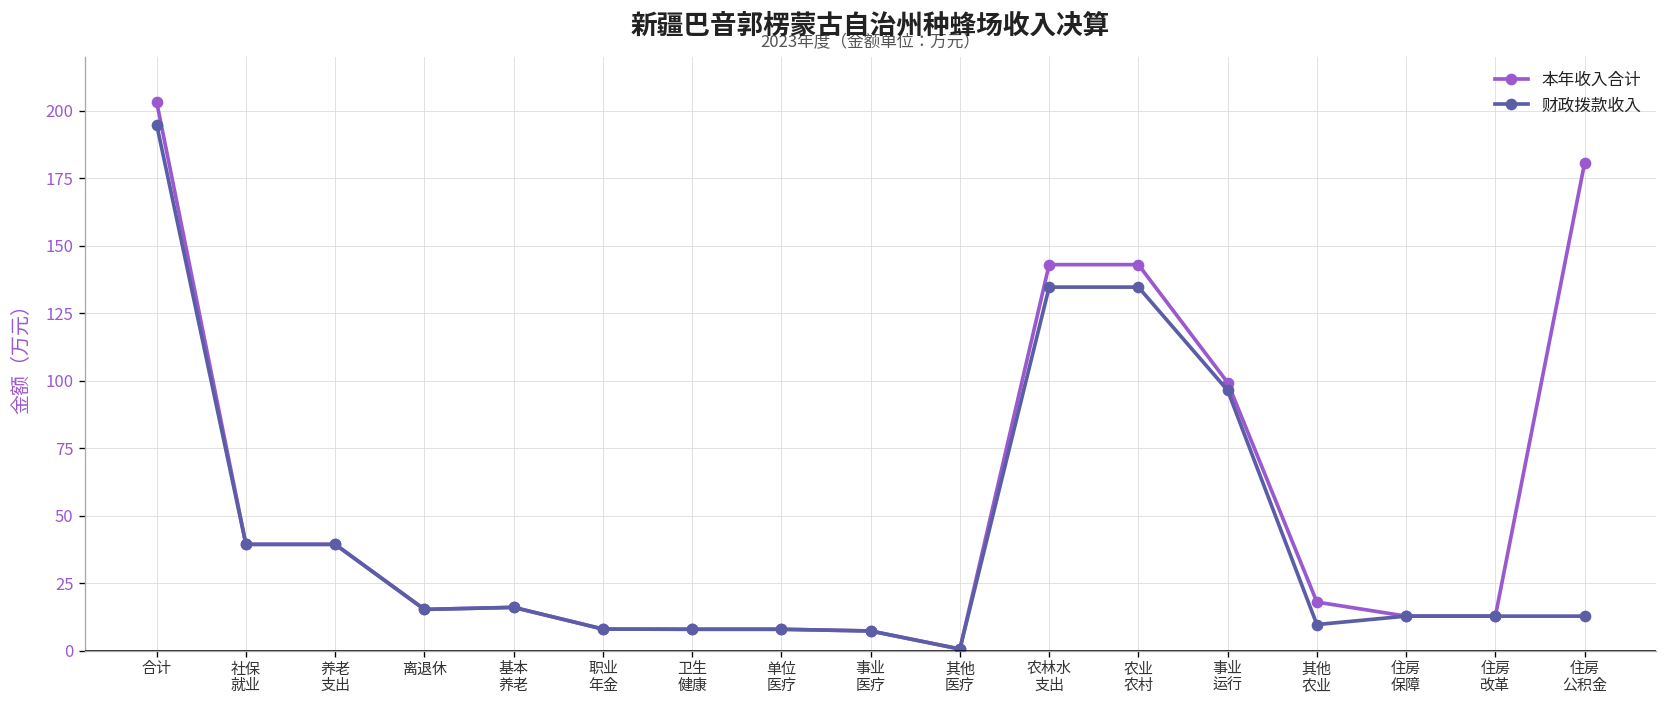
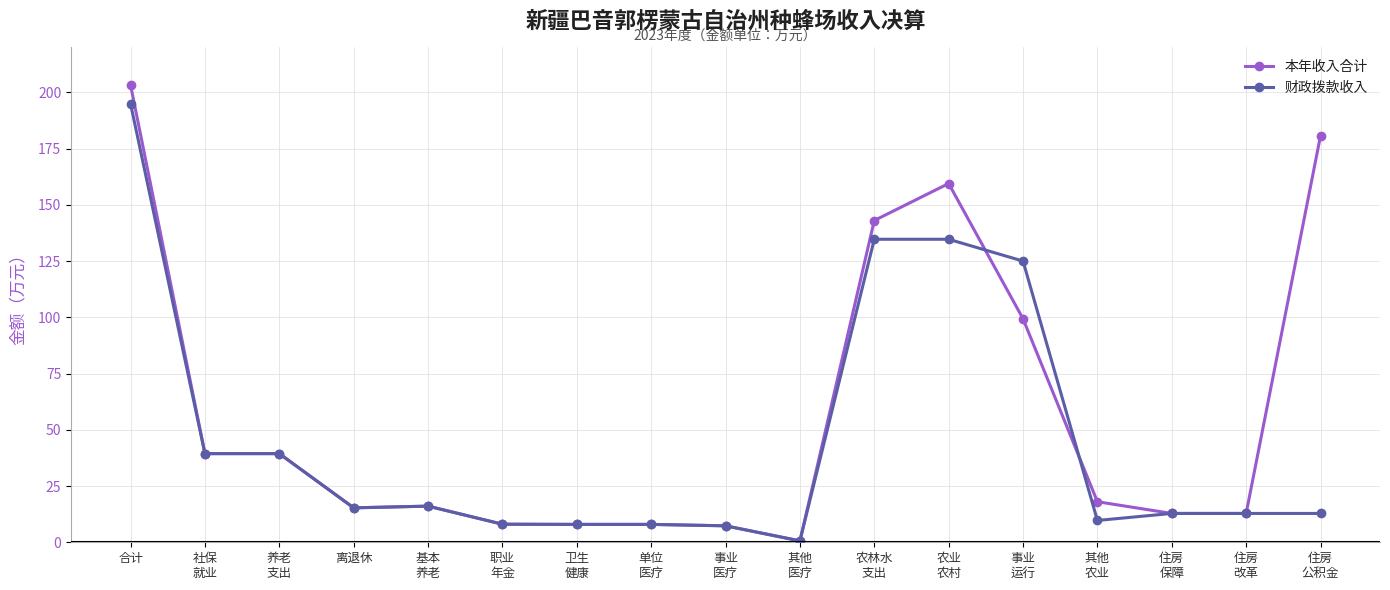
本年收入合计, 农业 农村: 143 -> 160
财政拨款收入, 事业 运行: 96 -> 125
